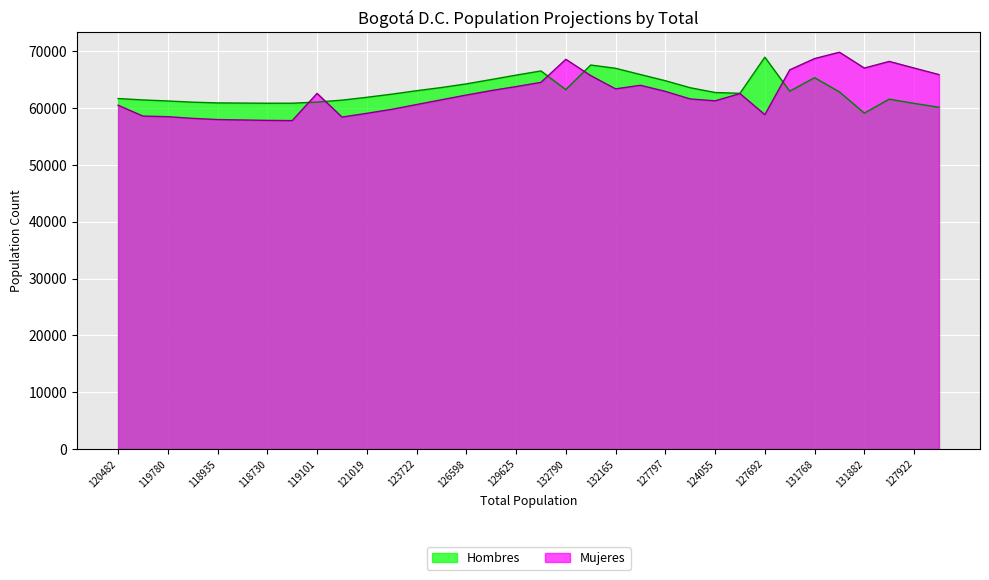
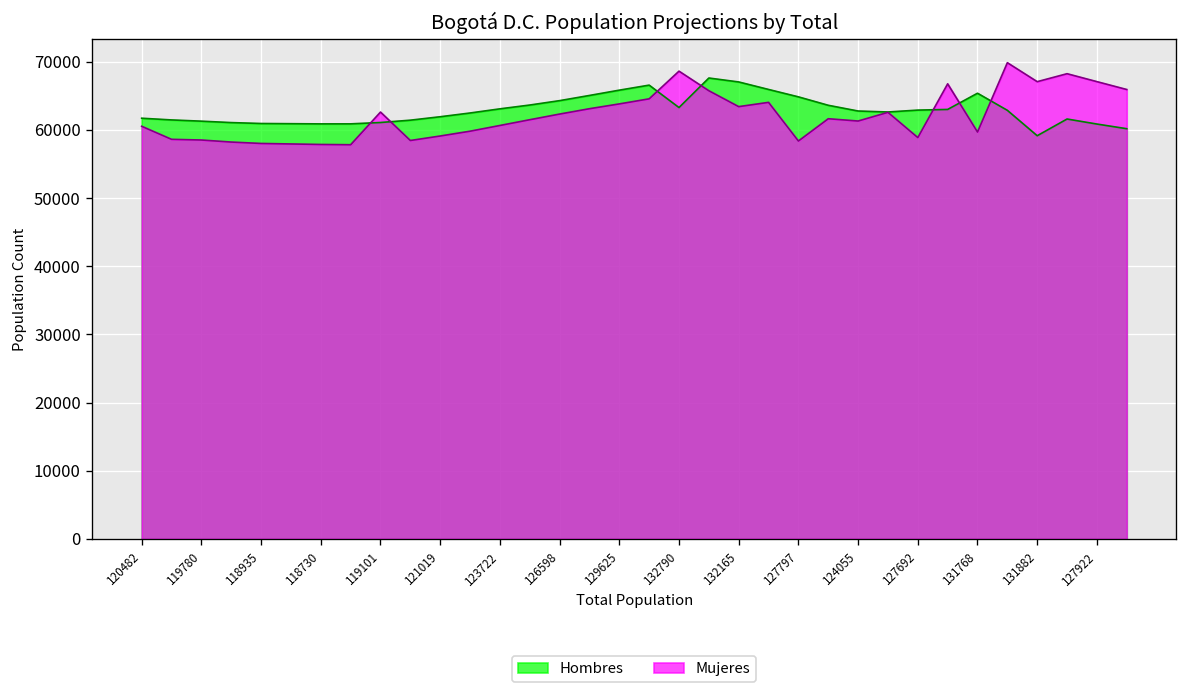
Mujeres, 127797: 63000 -> 58000
Hombres, 127692: 69000 -> 63000
Mujeres, 131768: 69000 -> 60000
